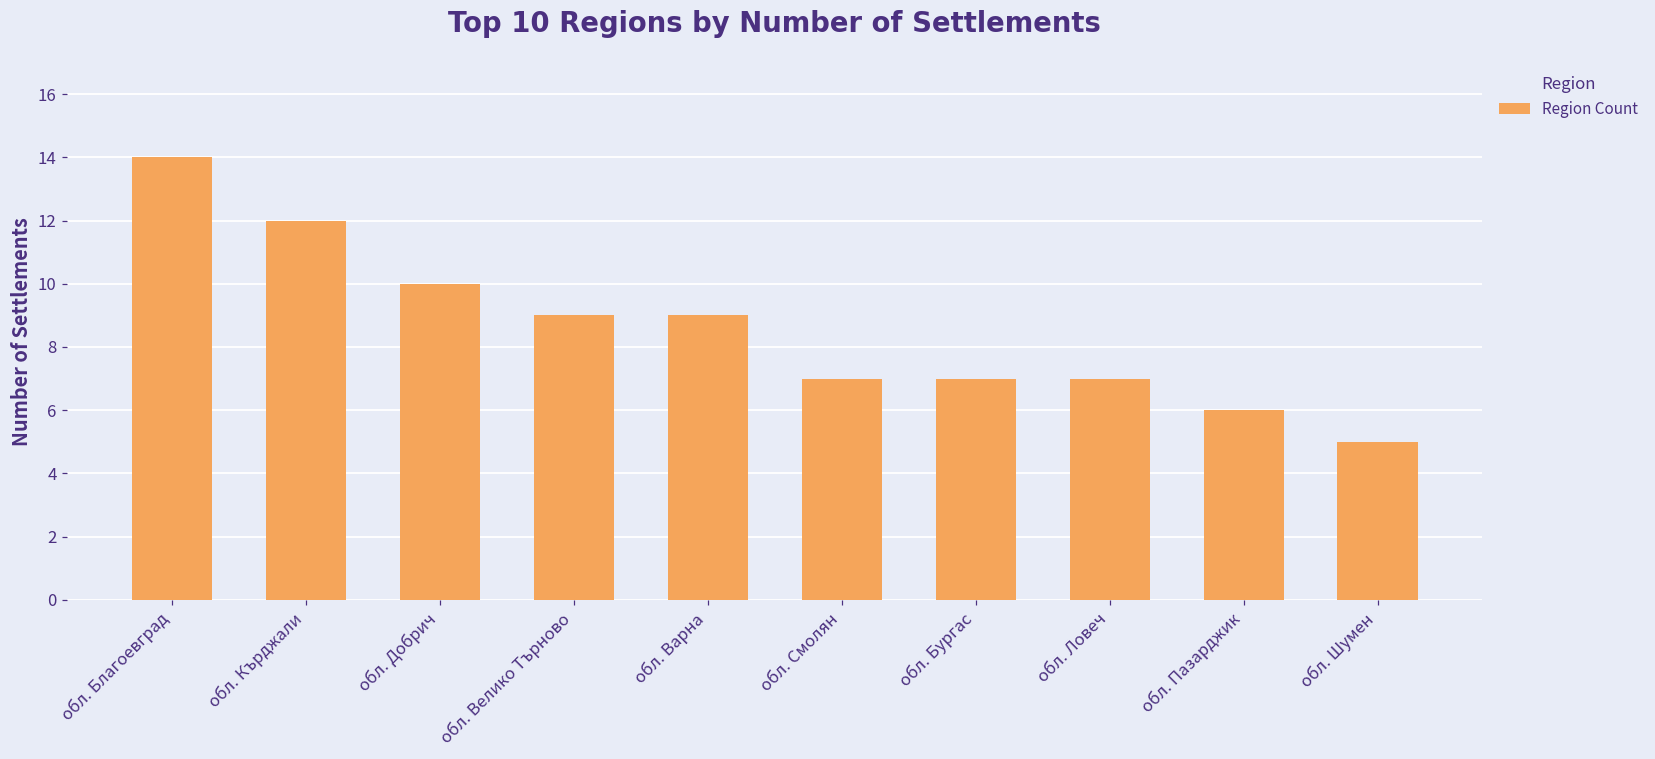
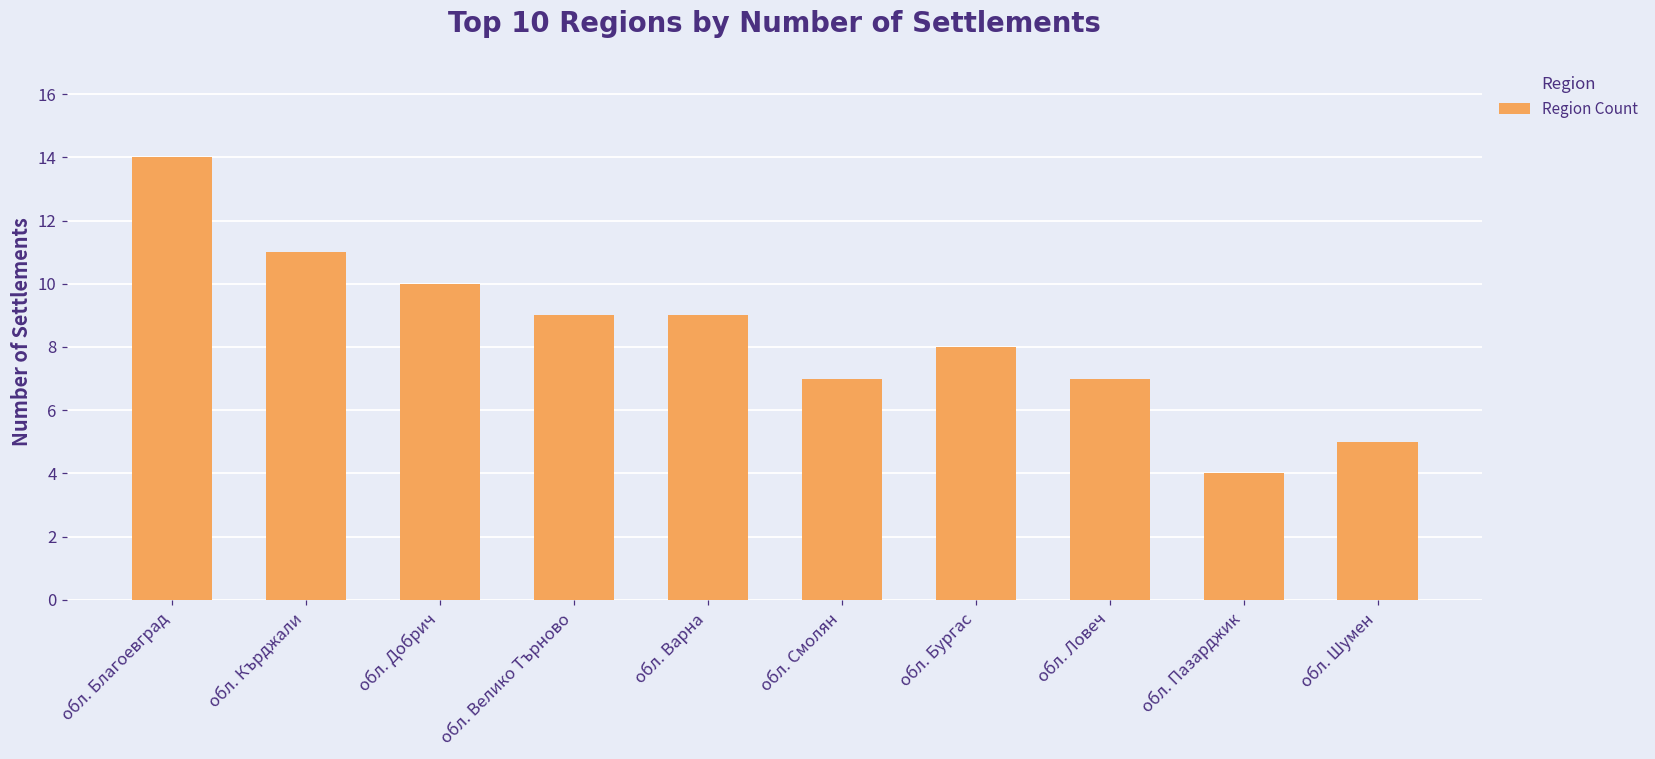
обл. Кърджали: 12 -> 11
обл. Бургас: 7 -> 8
обл. Пазарджик: 6 -> 4
